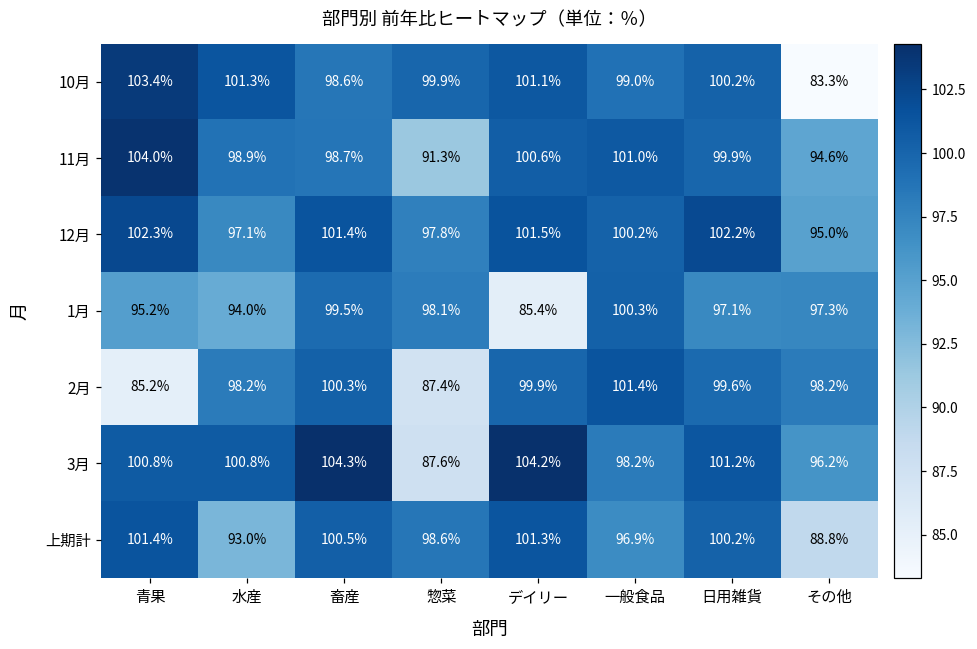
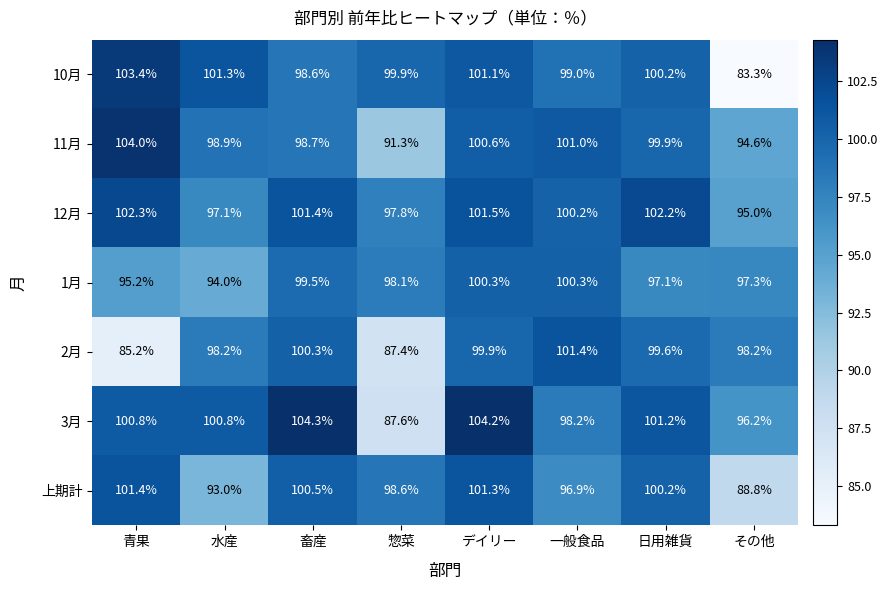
1月, デイリー: 85.4% -> 100.3%
